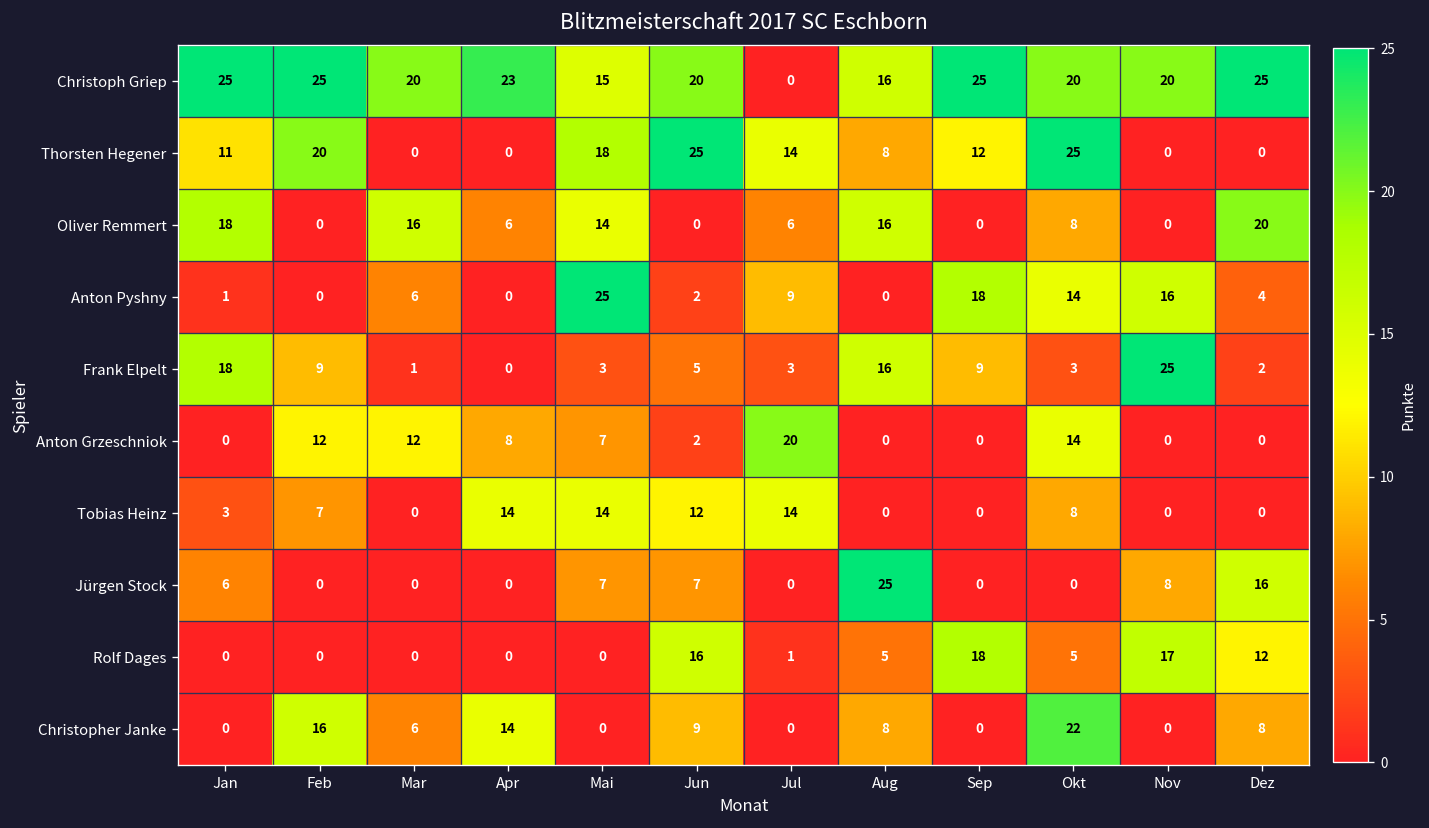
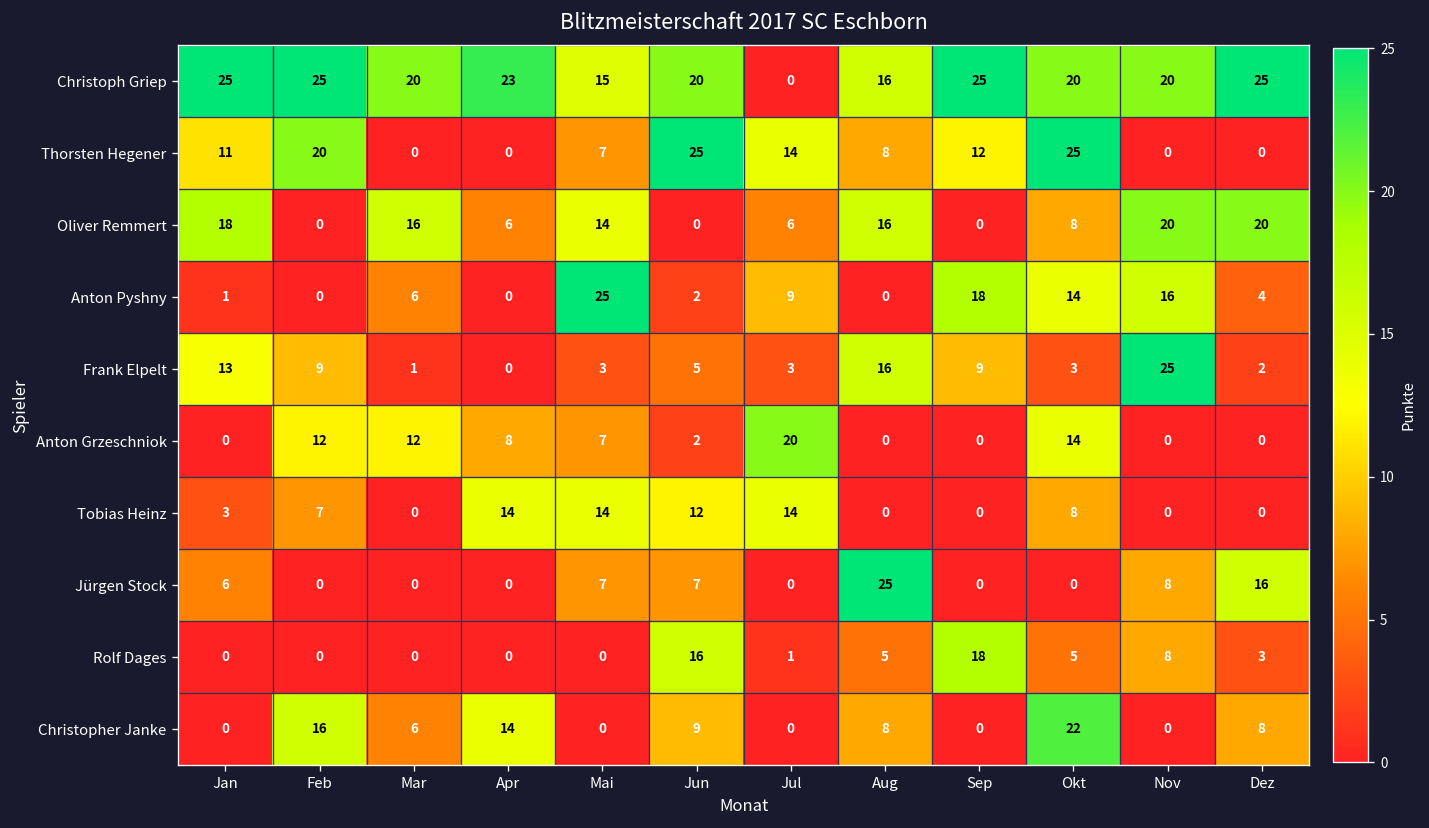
Thorsten Hegener, Mai: 18 -> 7
Oliver Remmert, Nov: 0 -> 20
Frank Elpelt, Jan: 18 -> 13
Rolf Dages, Nov: 17 -> 8
Rolf Dages, Dez: 12 -> 3
